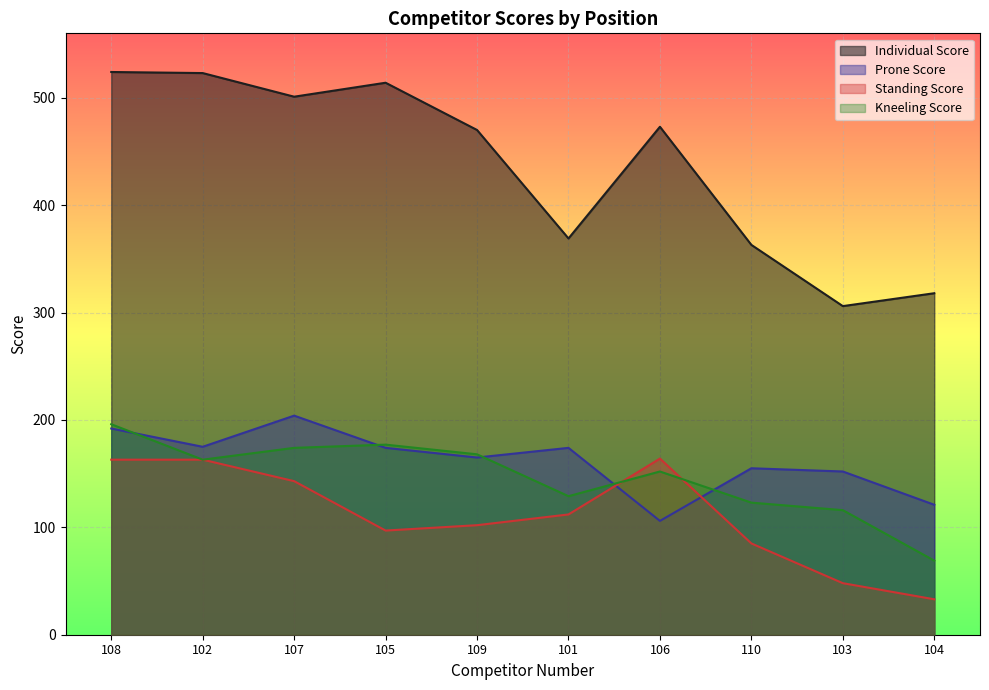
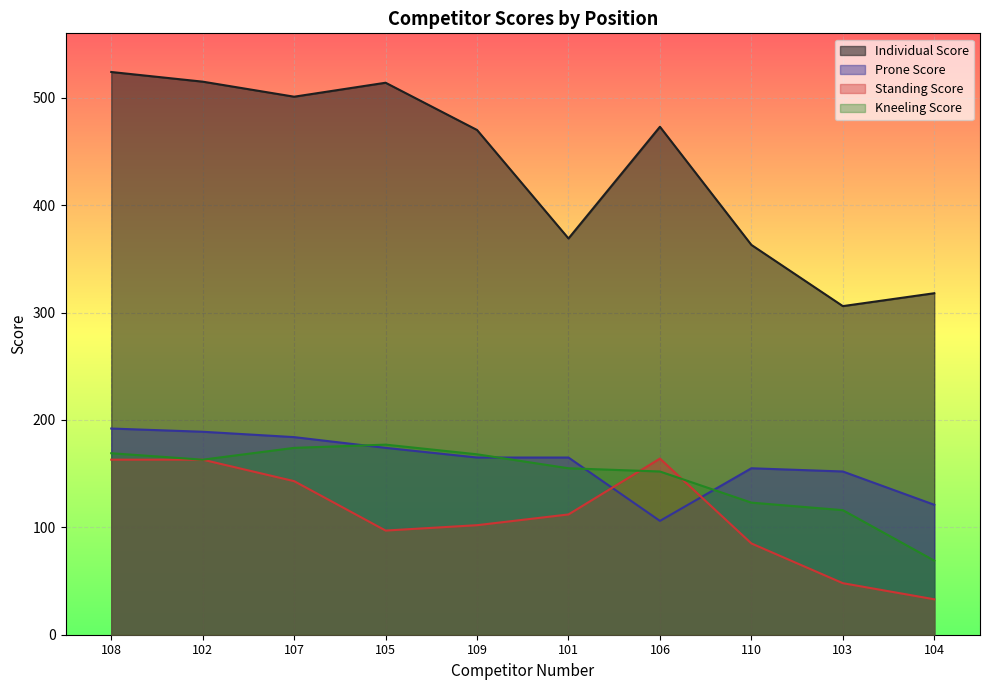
Kneeling Score, 108: 196 -> 169
Individual Score, 102: 523 -> 515
Prone Score, 102: 175 -> 189
Prone Score, 107: 204 -> 184
Prone Score, 101: 174 -> 165
Kneeling Score, 101: 129 -> 155
